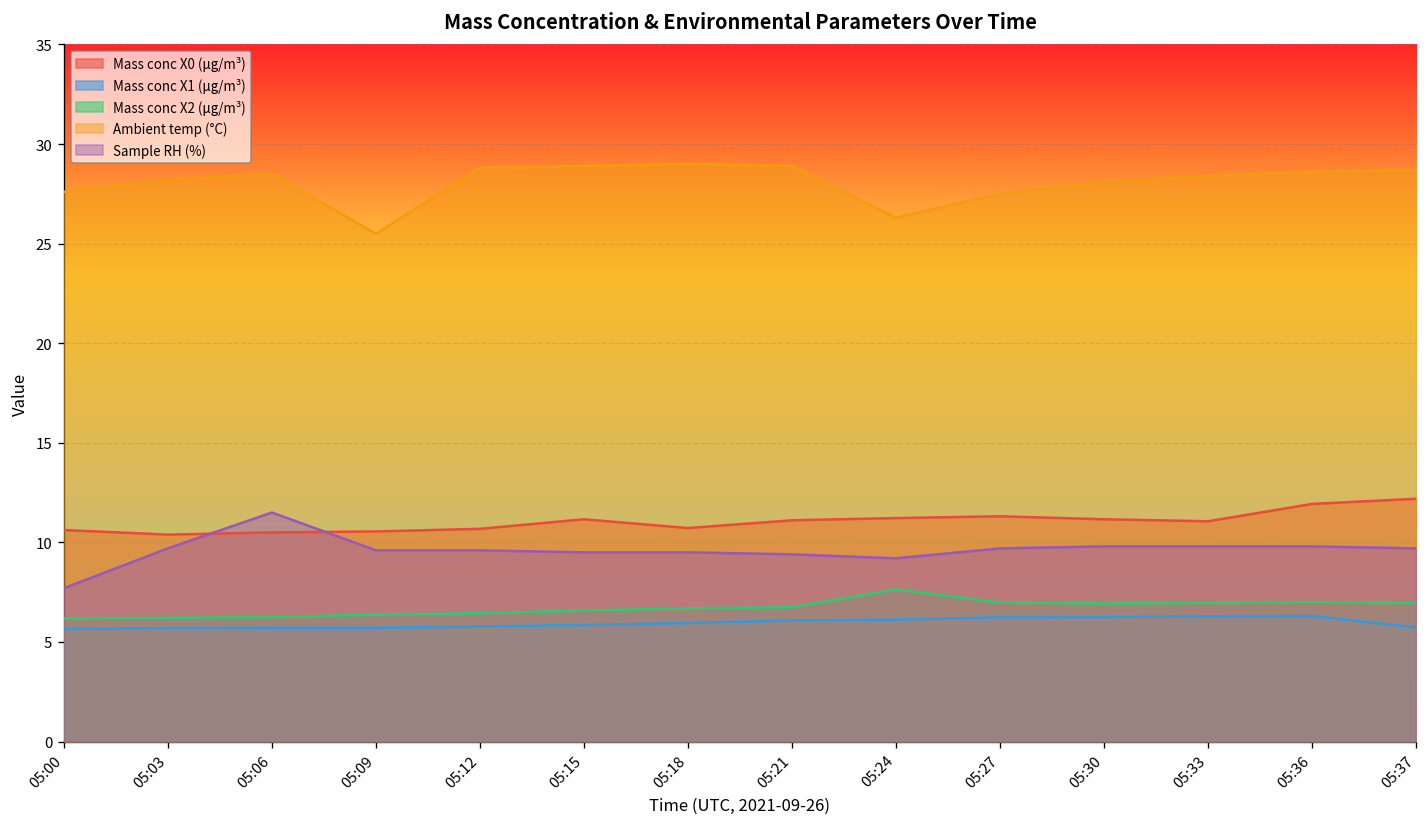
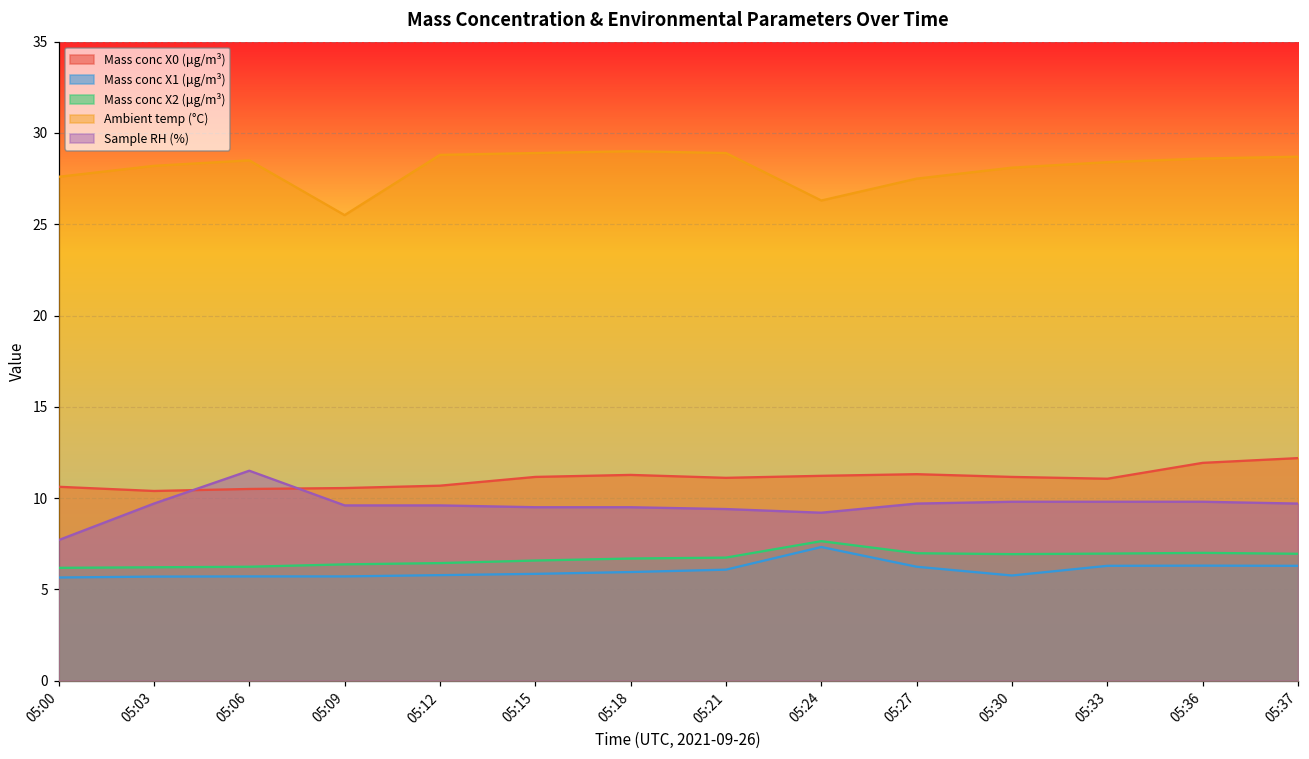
Mass conc X0 (μg/m³), 05:18: 10.7 -> 11.3
Mass conc X1 (μg/m³), 05:24: 6.1 -> 7.3
Mass conc X1 (μg/m³), 05:30: 6.3 -> 5.8
Mass conc X1 (μg/m³), 05:37: 5.7 -> 6.3
